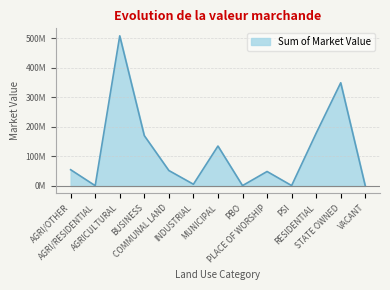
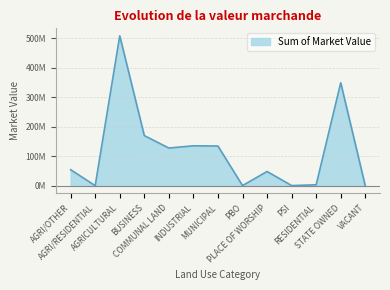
COMMUNAL LAND: 50000000 -> 130000000
INDUSTRIAL: 10000000 -> 140000000
RESIDENTIAL: 180000000 -> 0
